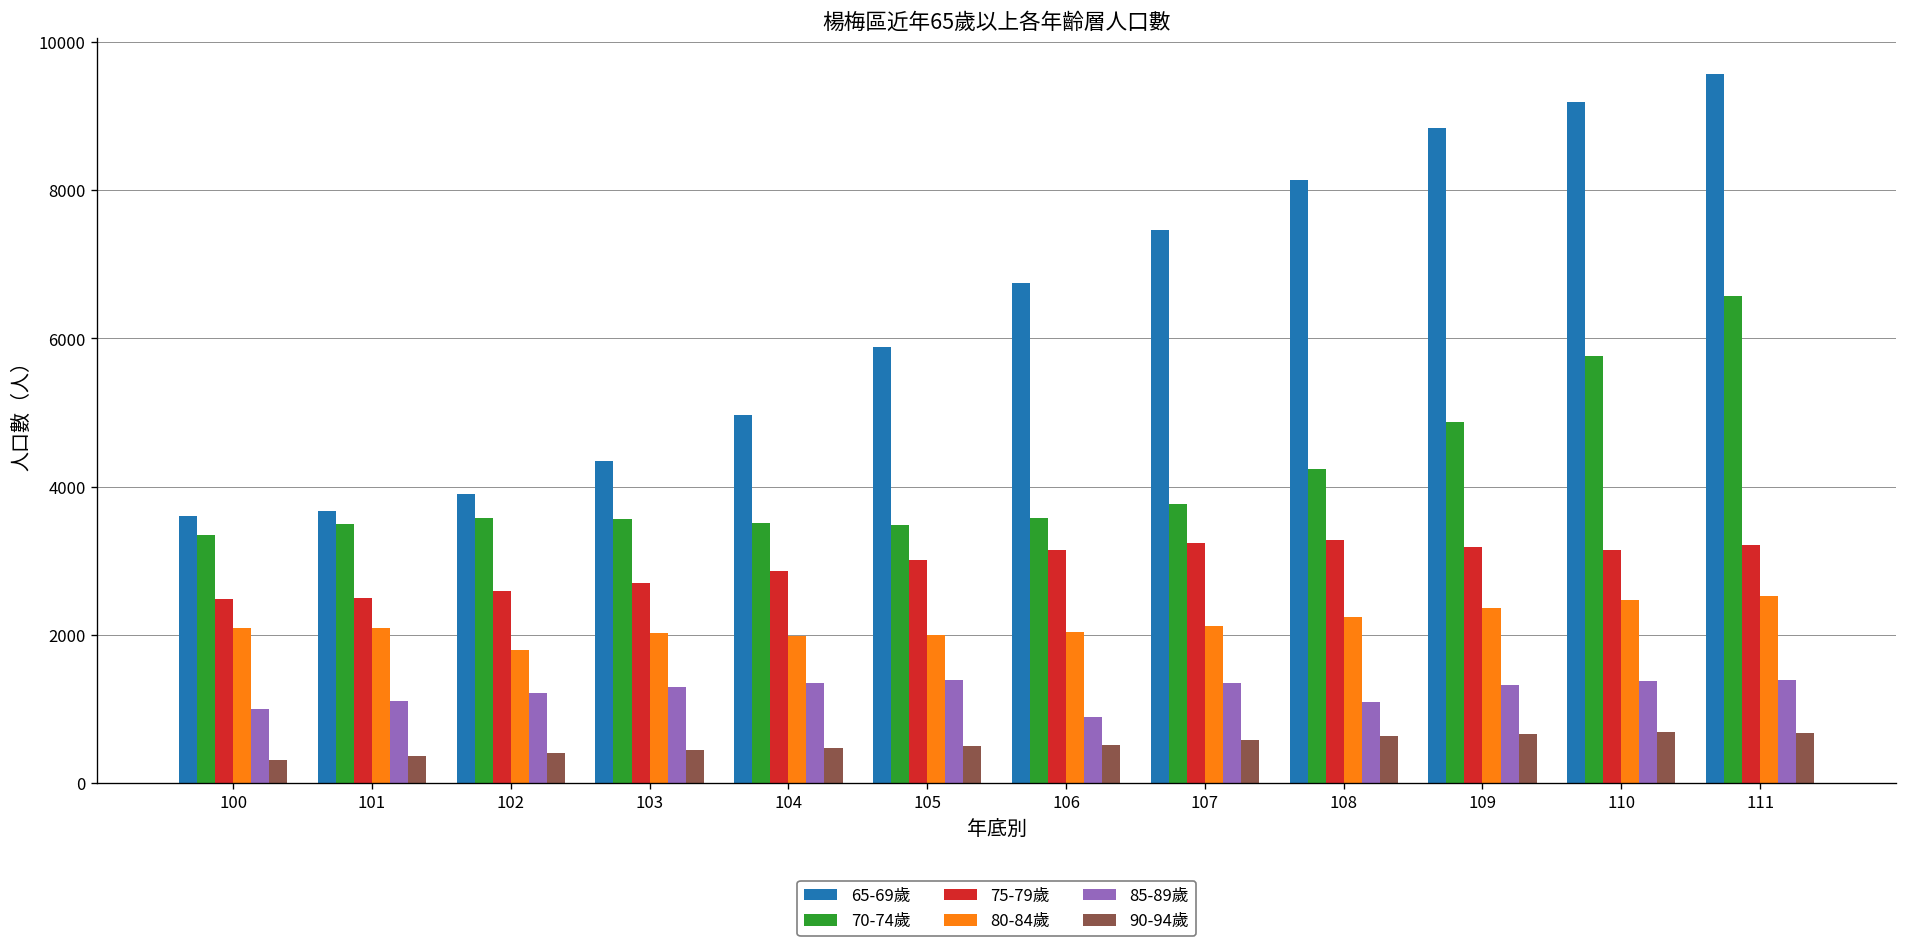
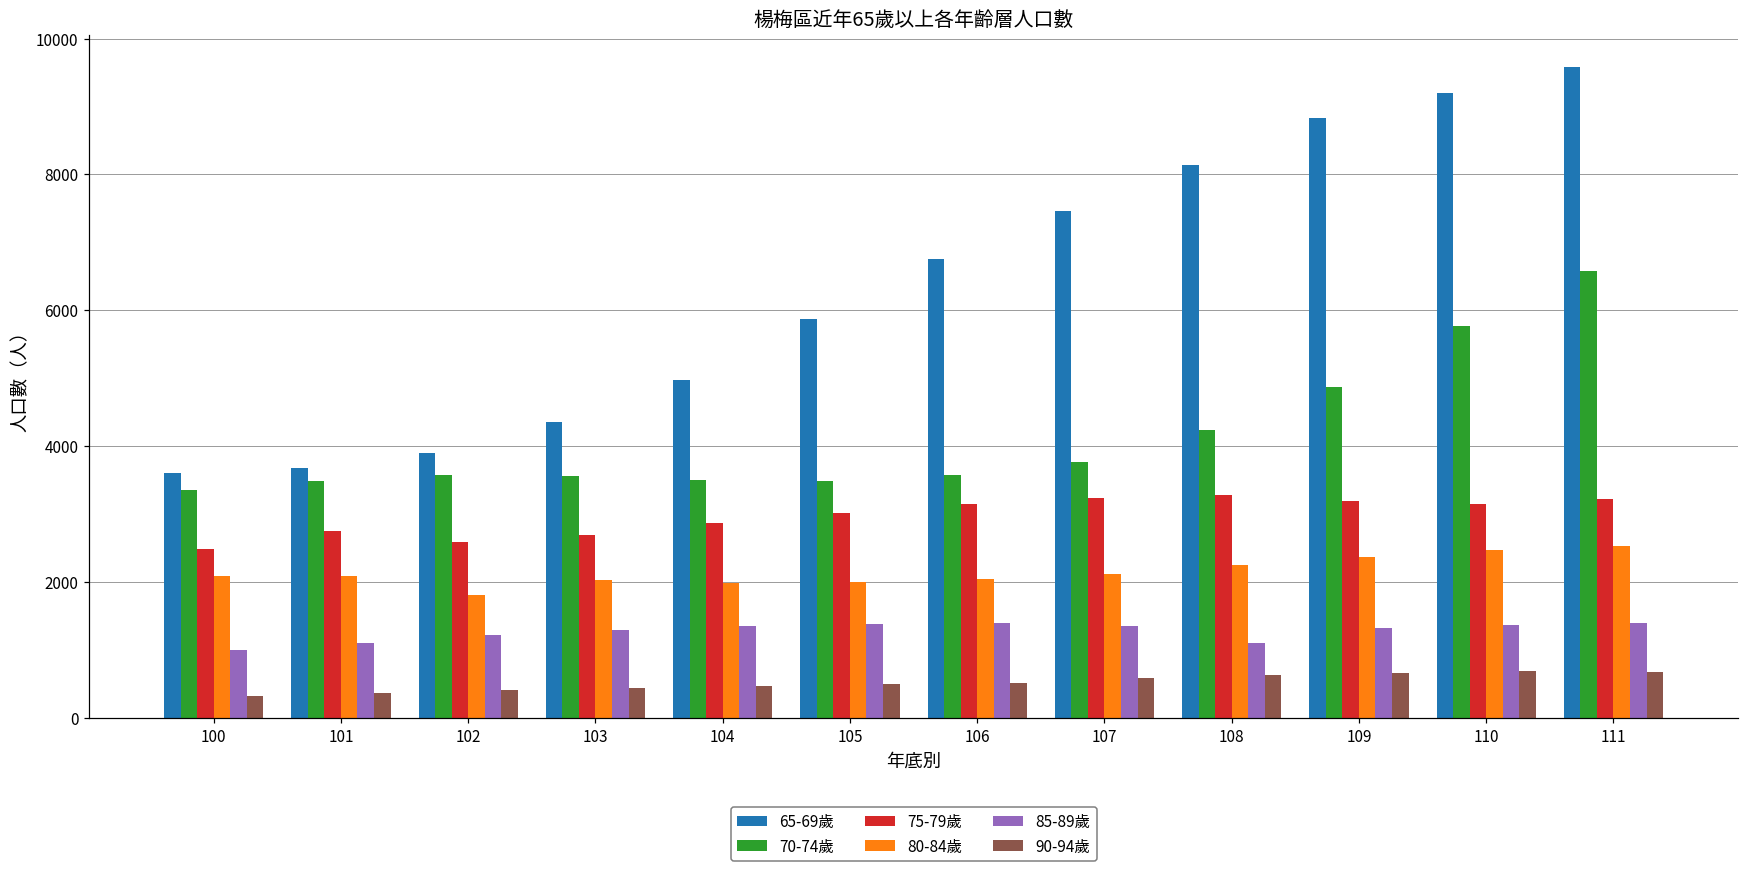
75-79歲, 101: 2500 -> 2800
85-89歲, 106: 900 -> 1400
